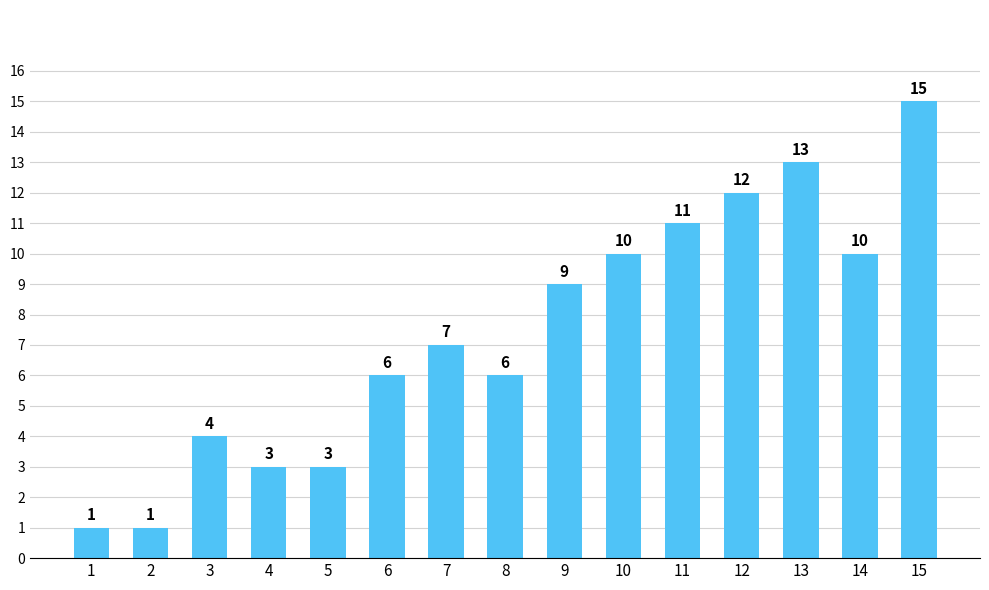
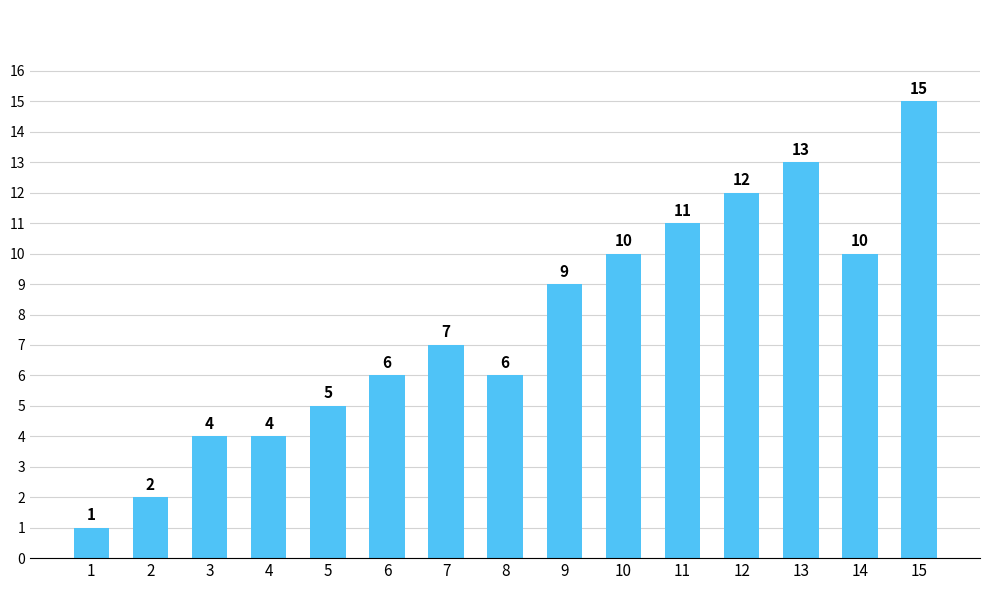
2: 1 -> 2
4: 3 -> 4
5: 3 -> 5
